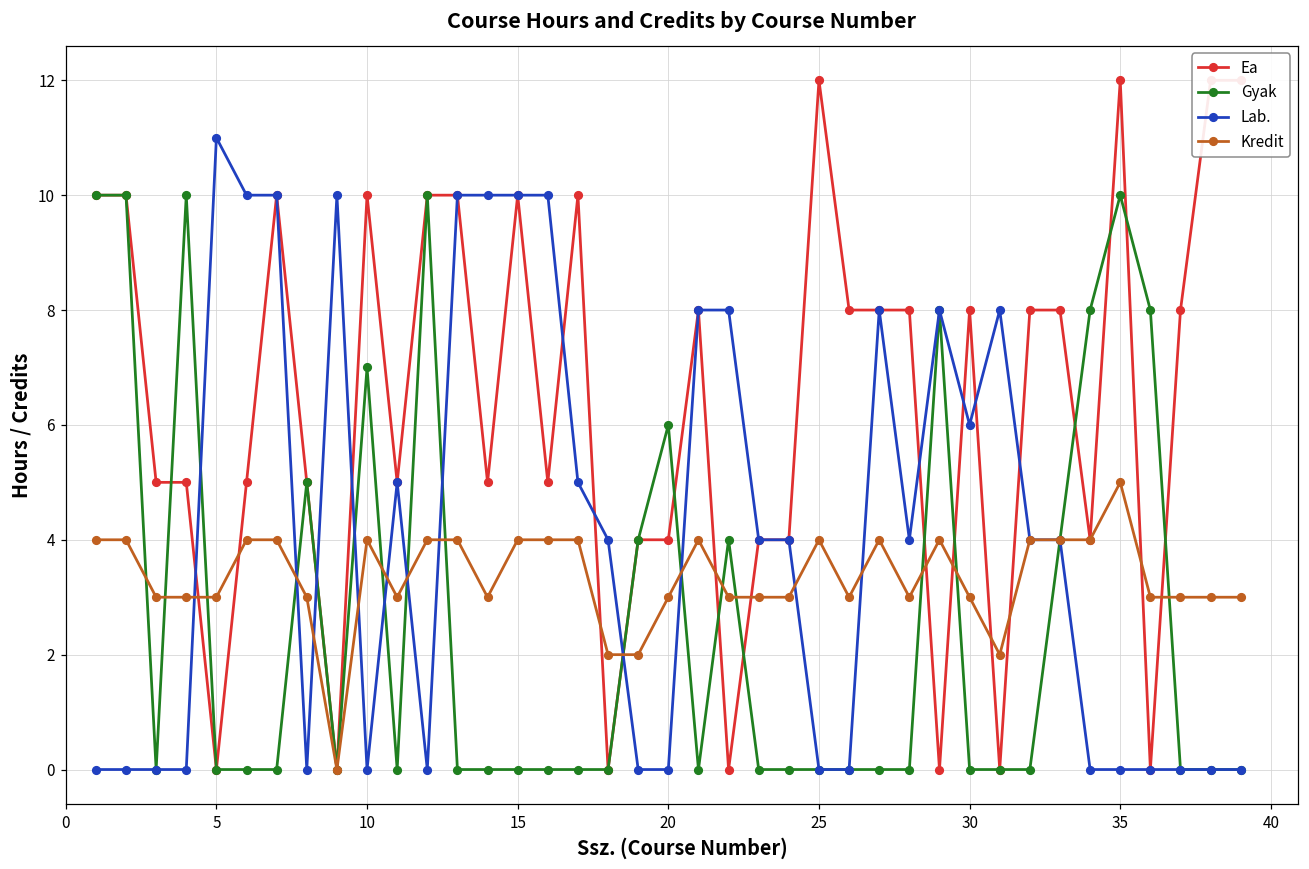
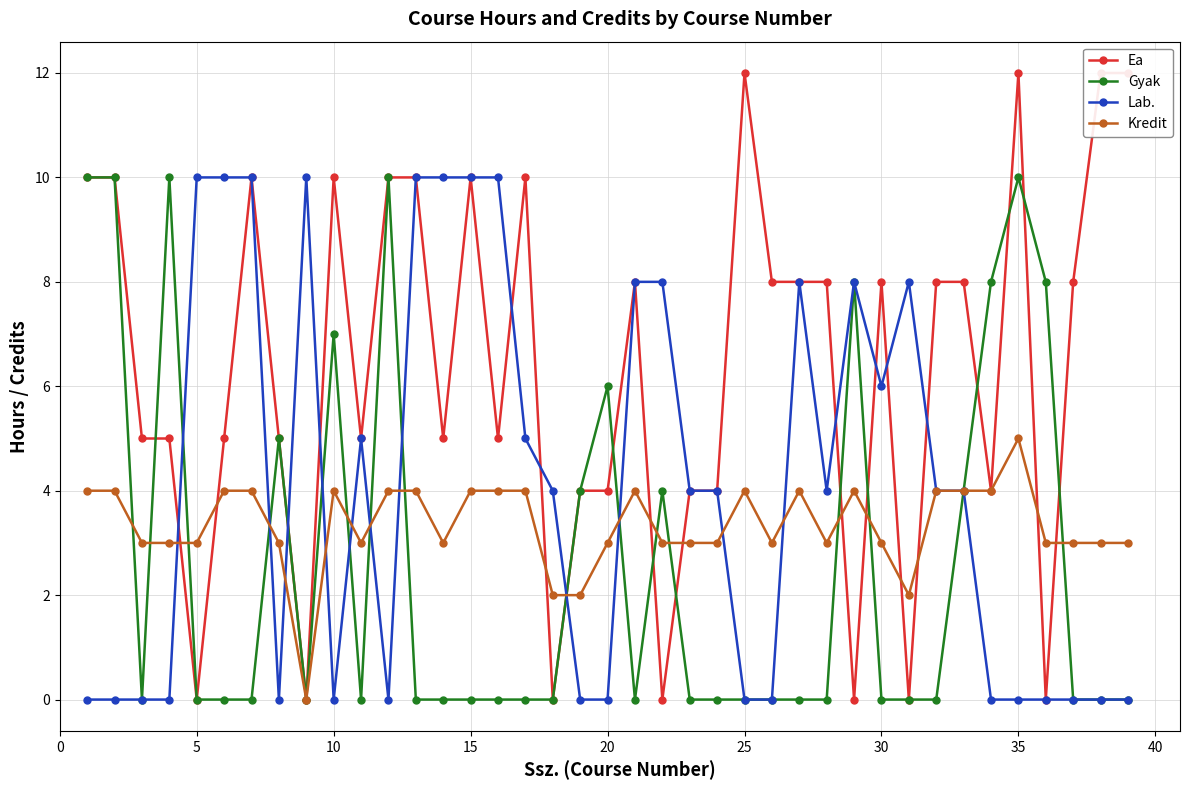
Lab., 5: 11 -> 10
